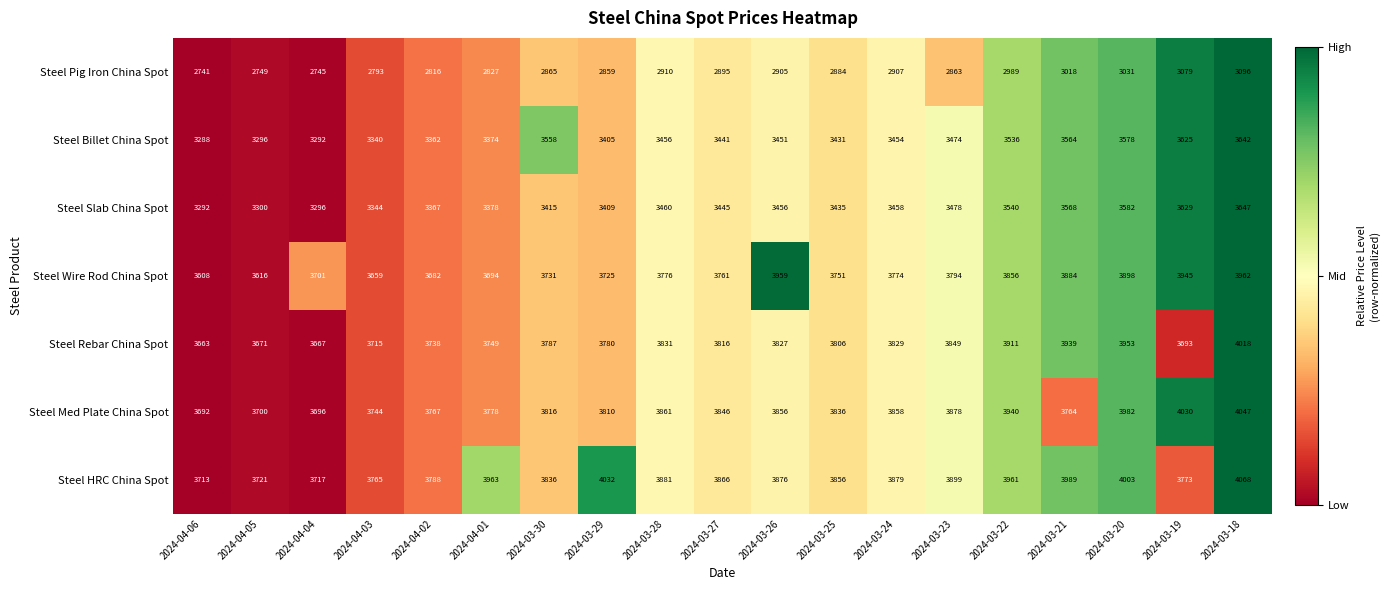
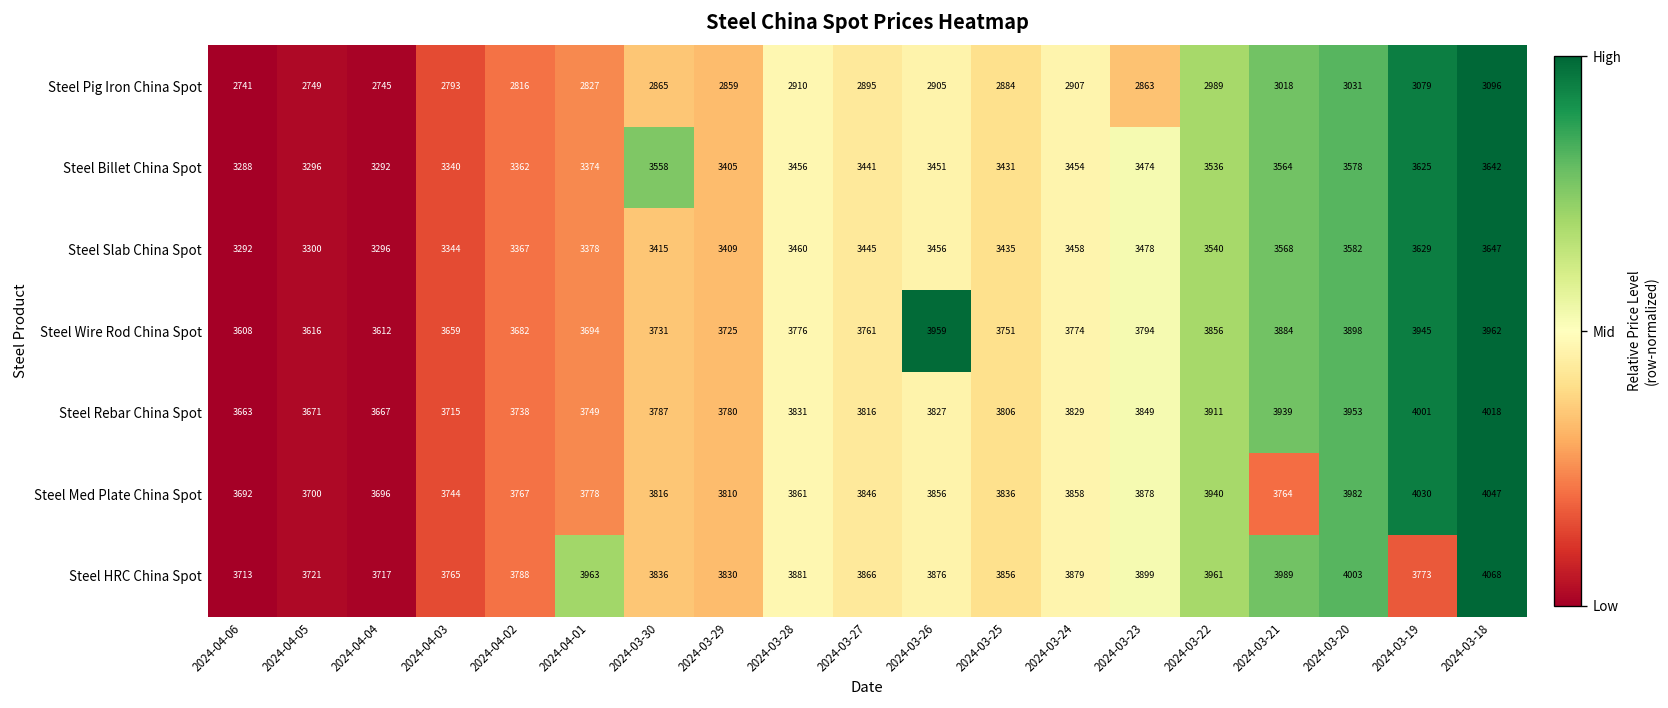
Steel Wire Rod China Spot, 2024-04-04: 3701 -> 3612
Steel Rebar China Spot, 2024-03-19: 3693 -> 4001
Steel HRC China Spot, 2024-03-29: 4032 -> 3830
